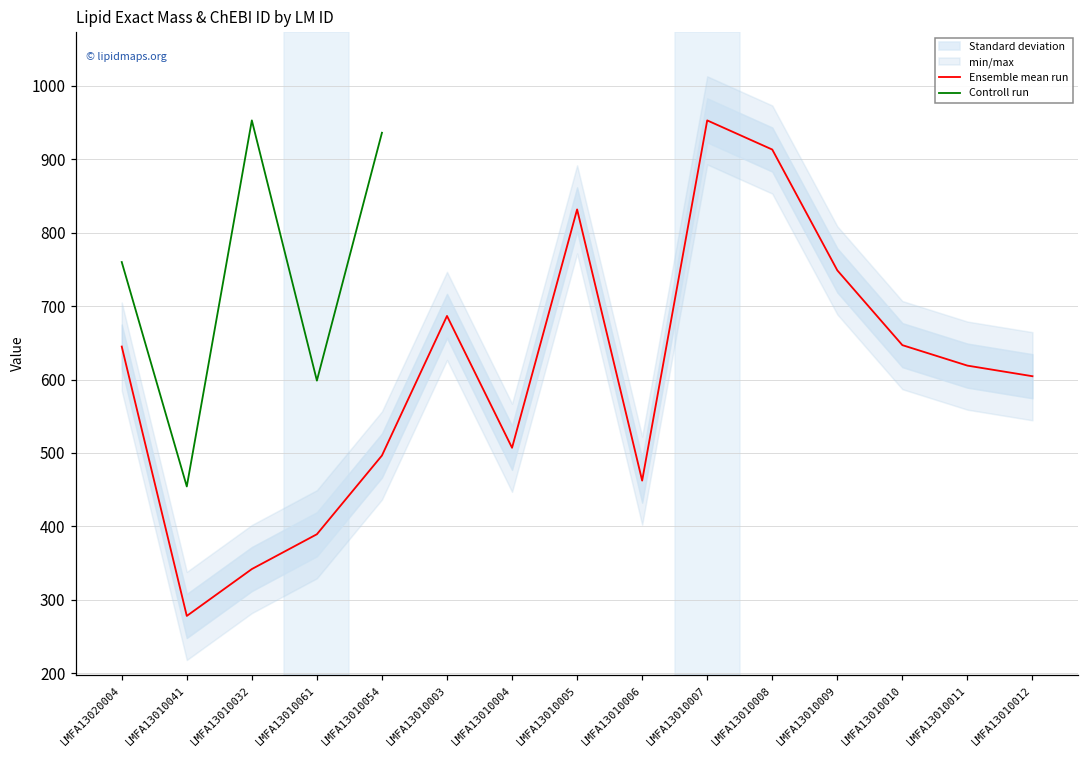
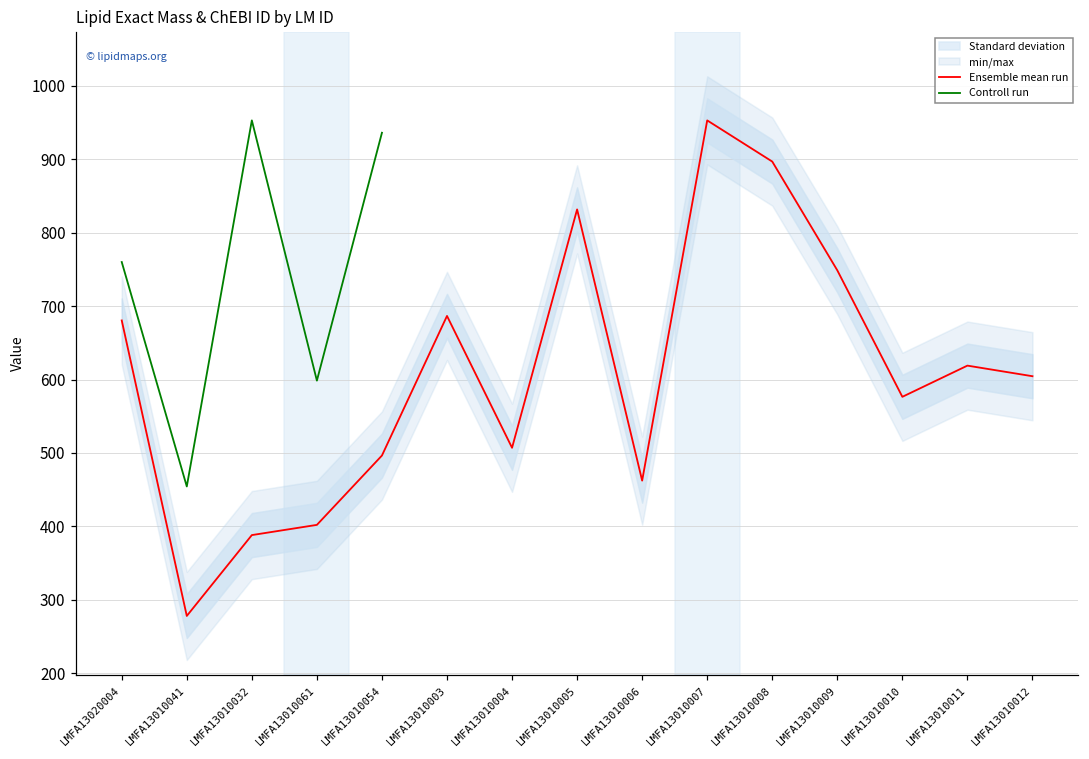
Ensemble mean run, LMFA13020004: 640 -> 680
Ensemble mean run, LMFA13010032: 340 -> 390
Ensemble mean run, LMFA13010061: 390 -> 400
Ensemble mean run, LMFA13010008: 910 -> 900
Ensemble mean run, LMFA13010010: 650 -> 580
